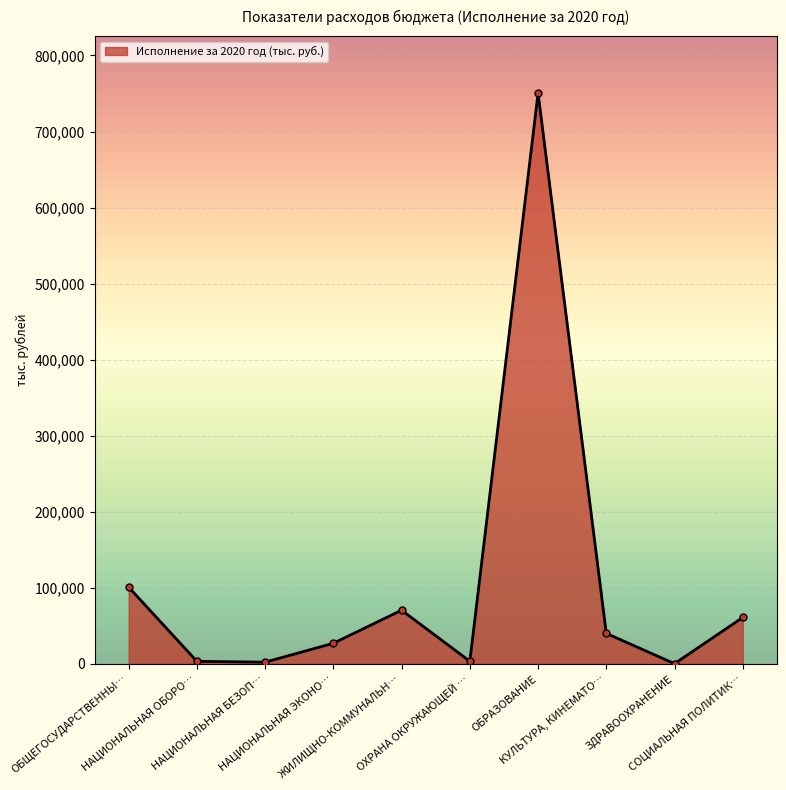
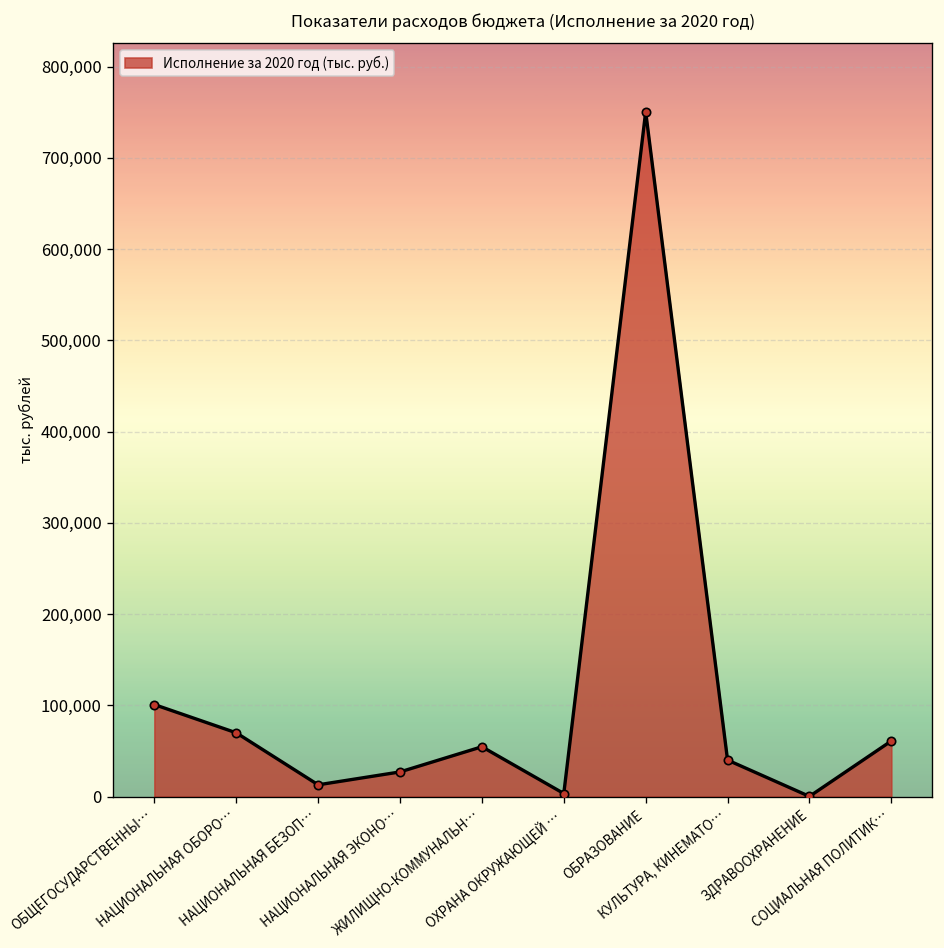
НАЦИОНАЛЬНАЯ ОБОРО…: 0 -> 70,000
НАЦИОНАЛЬНАЯ БЕЗОП…: 0 -> 10,000
ЖИЛИЩНО-КОММУНАЛЬН…: 70,000 -> 50,000
